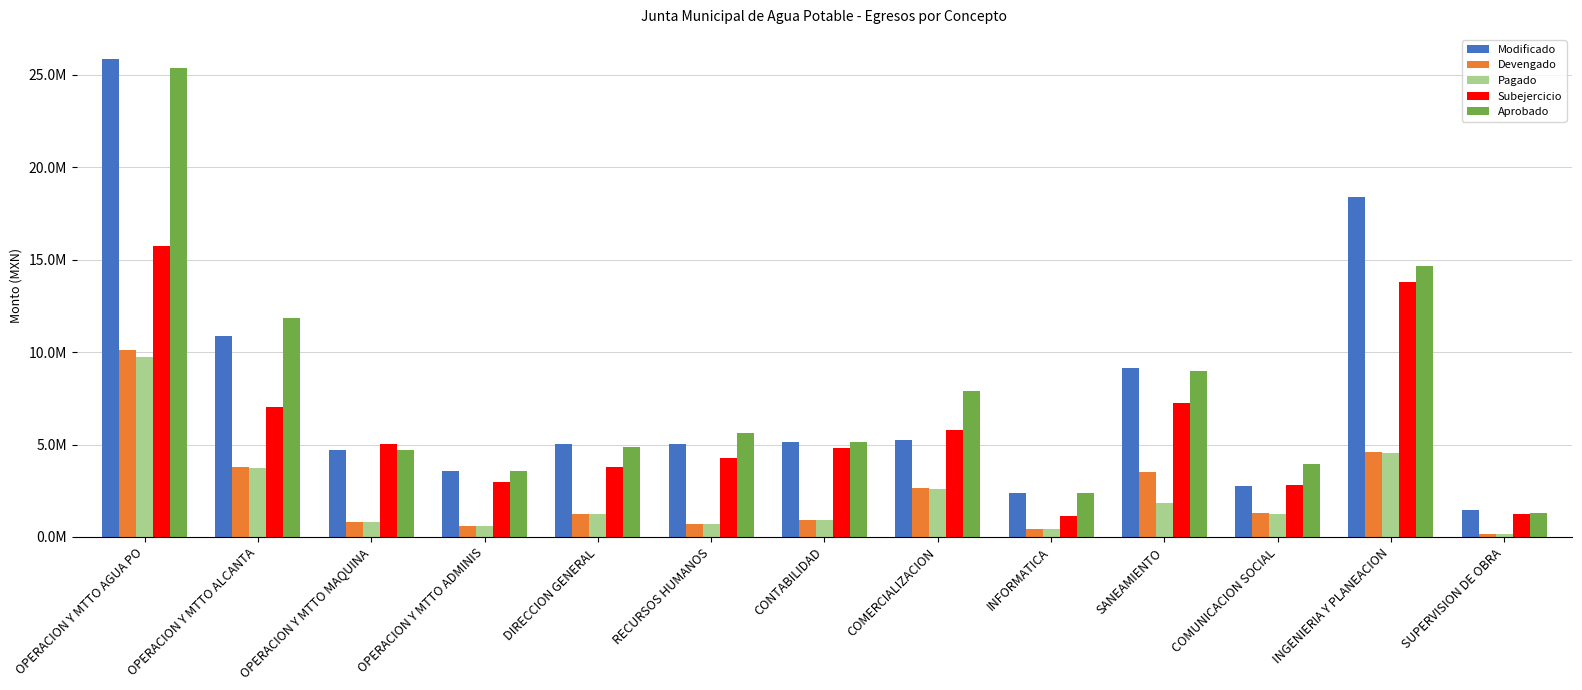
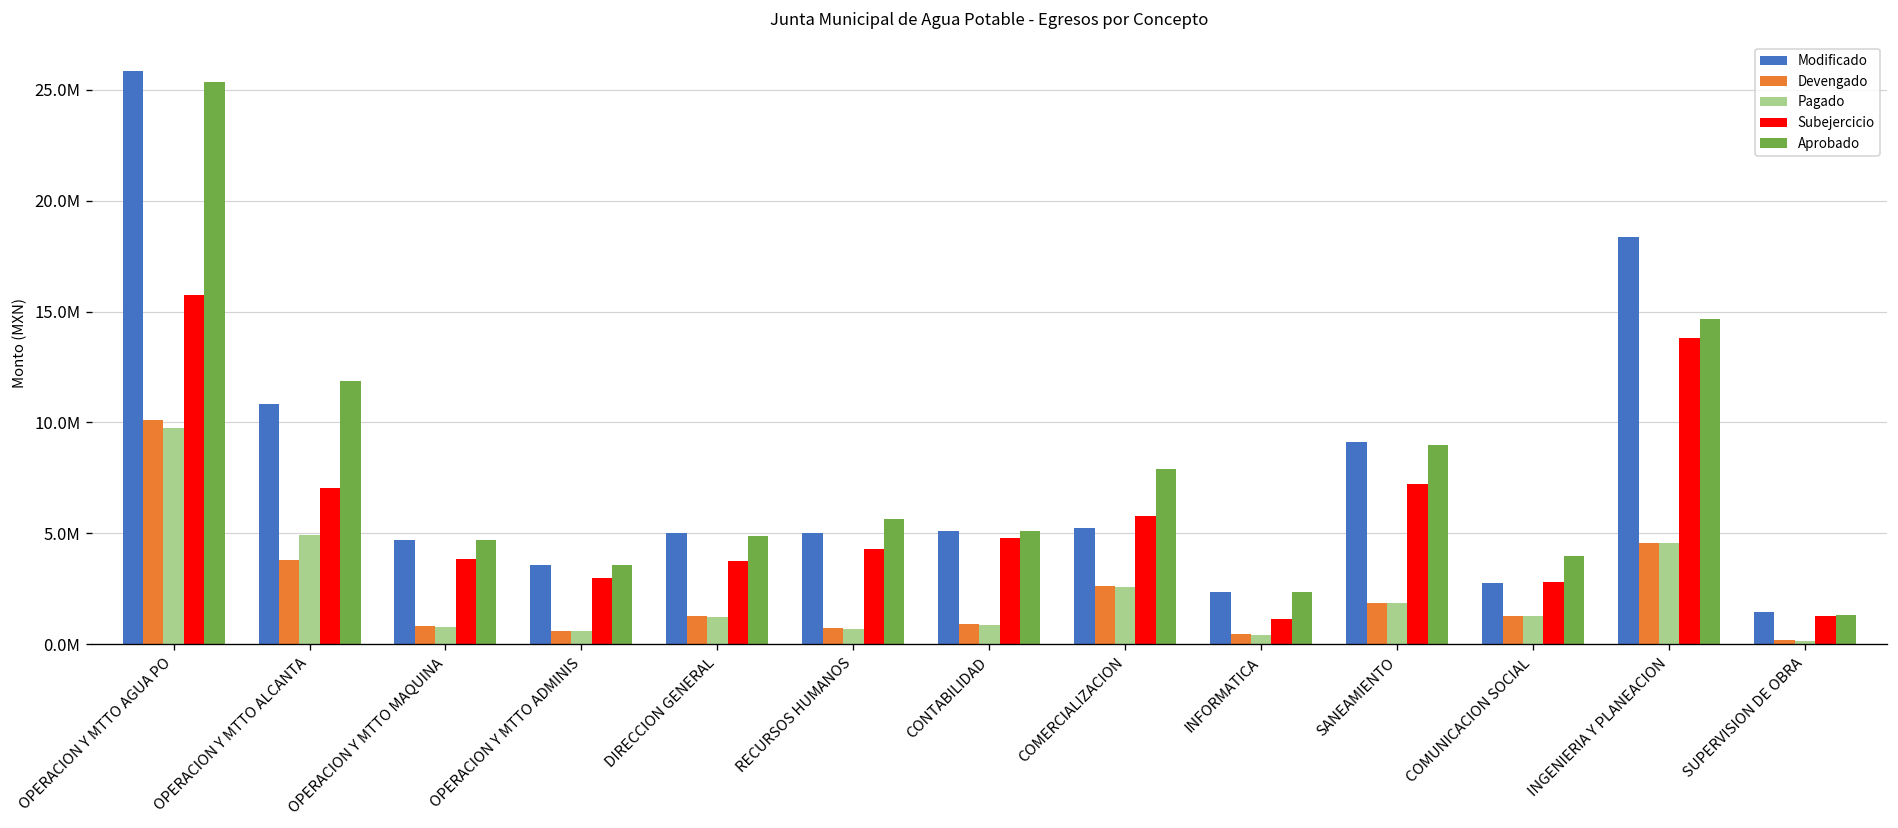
Pagado, OPERACION Y MTTO ALCANTA: 3700000 -> 4900000
Subejercicio, OPERACION Y MTTO MAQUINA: 5000000 -> 3900000
Devengado, SANEAMIENTO: 3500000 -> 1900000
